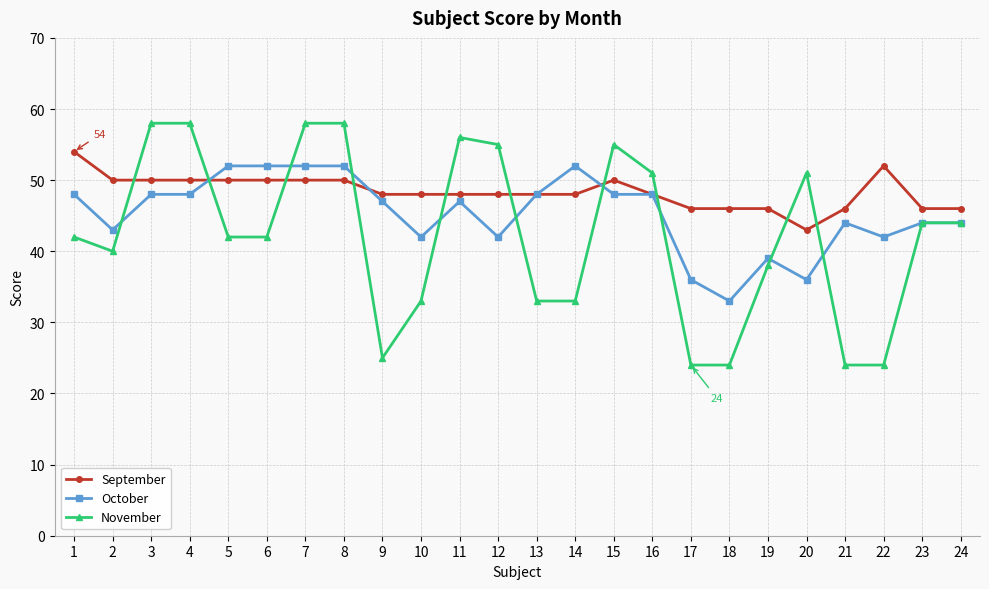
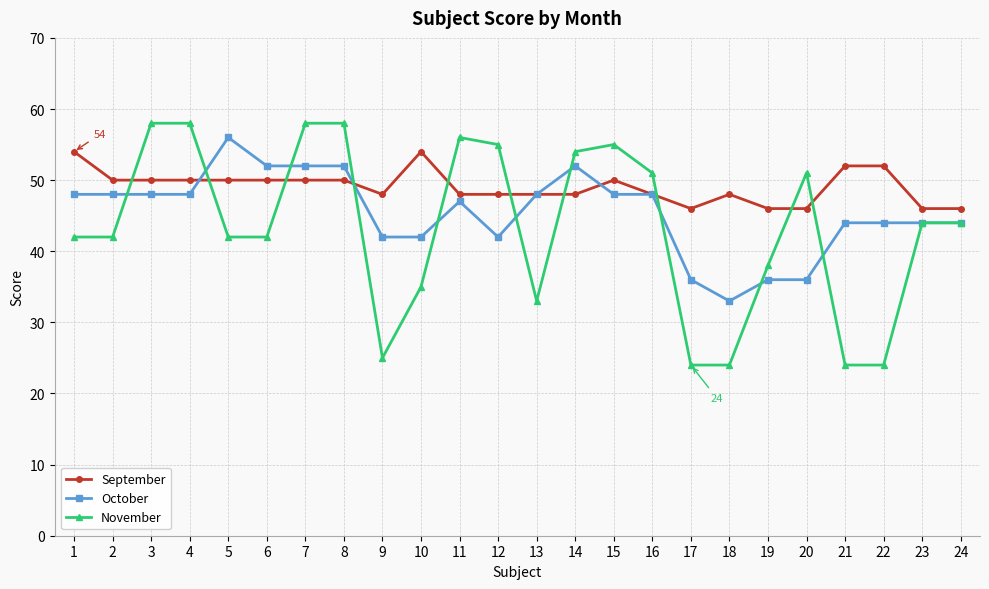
October, 2: 43 -> 48
November, 2: 40 -> 42
October, 5: 52 -> 56
October, 9: 47 -> 42
September, 10: 48 -> 54
November, 10: 33 -> 35
November, 14: 33 -> 54
September, 18: 46 -> 48
October, 19: 39 -> 36
September, 20: 43 -> 46
September, 21: 46 -> 52
October, 22: 42 -> 44
